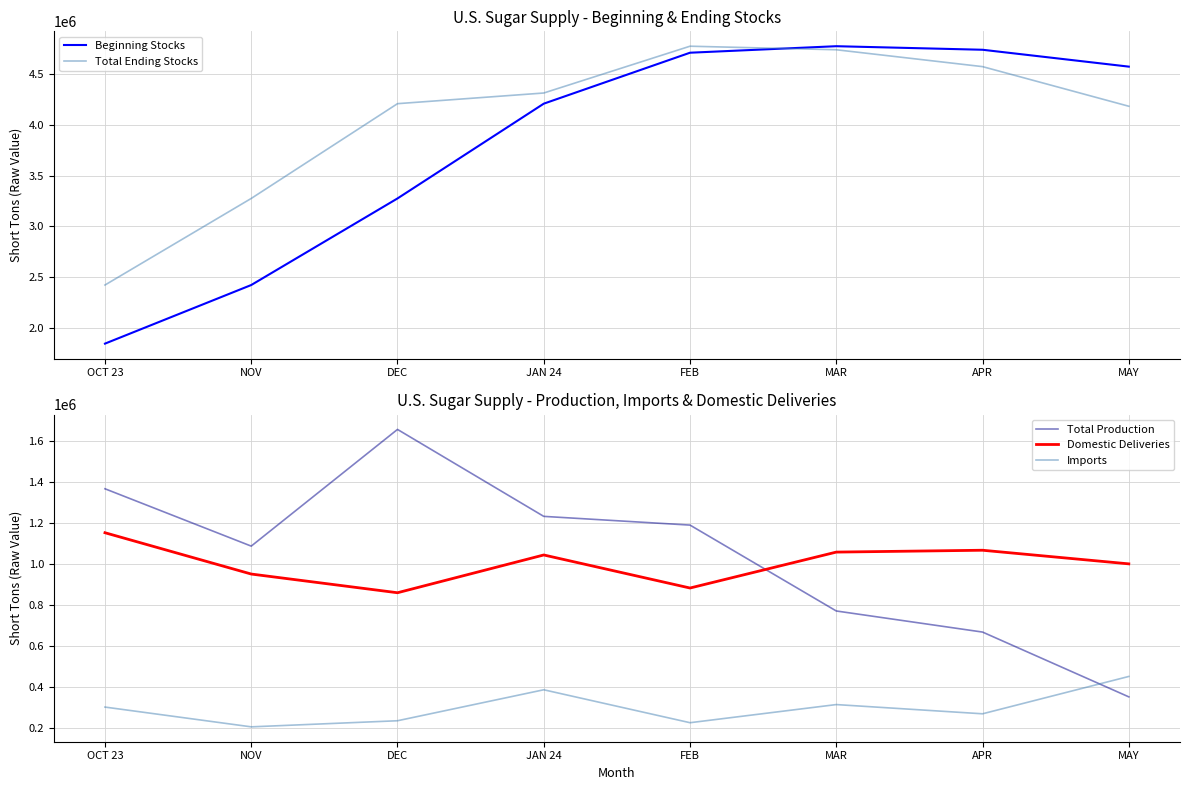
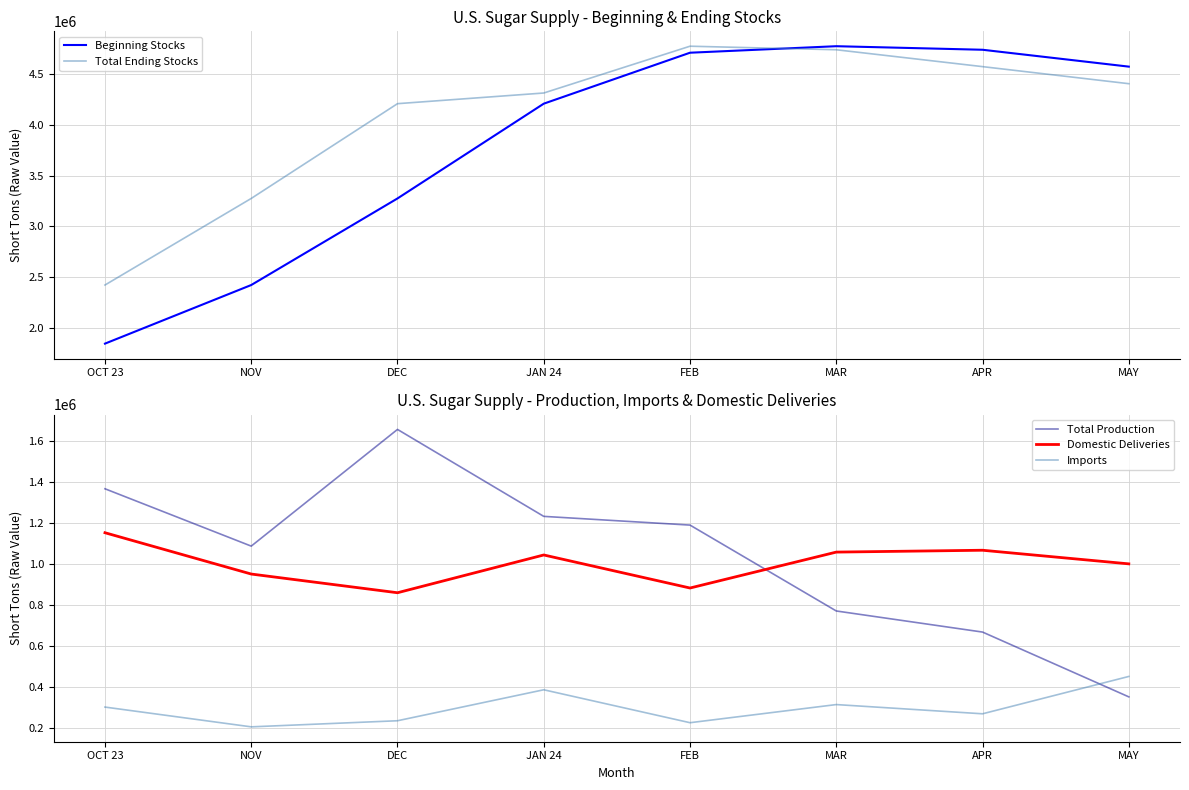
U.S. Sugar Supply - Beginning & Ending Stocks, Total Ending Stocks, MAY: 4180000 -> 4410000
